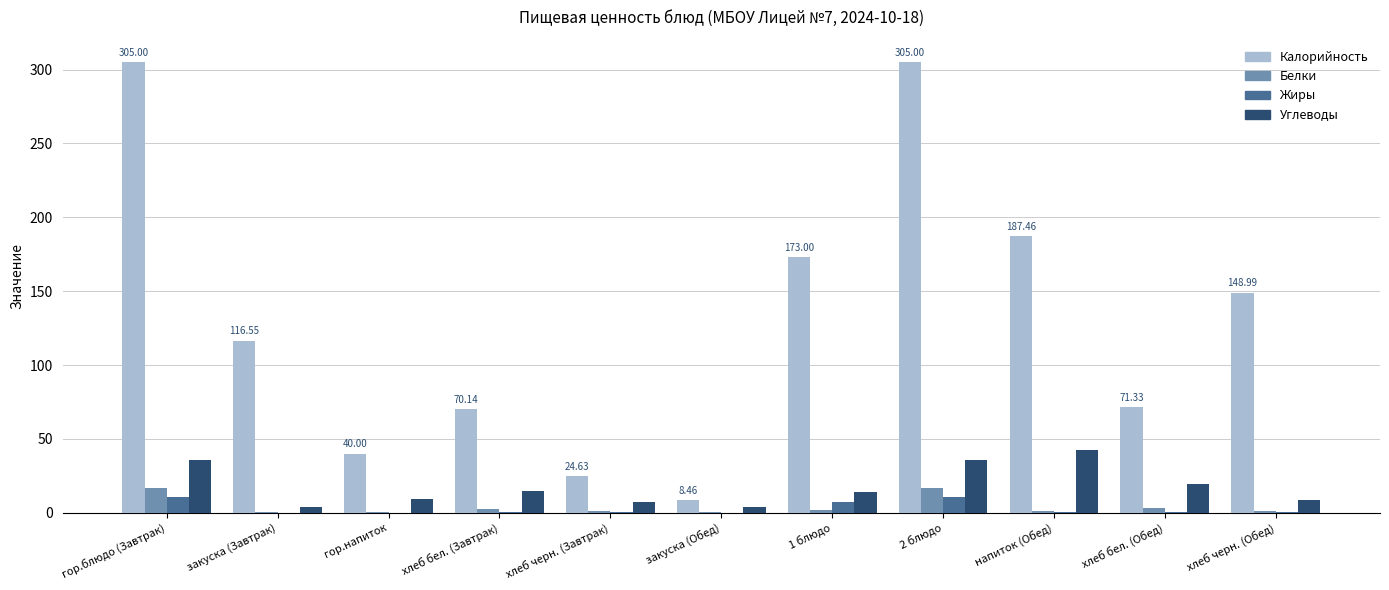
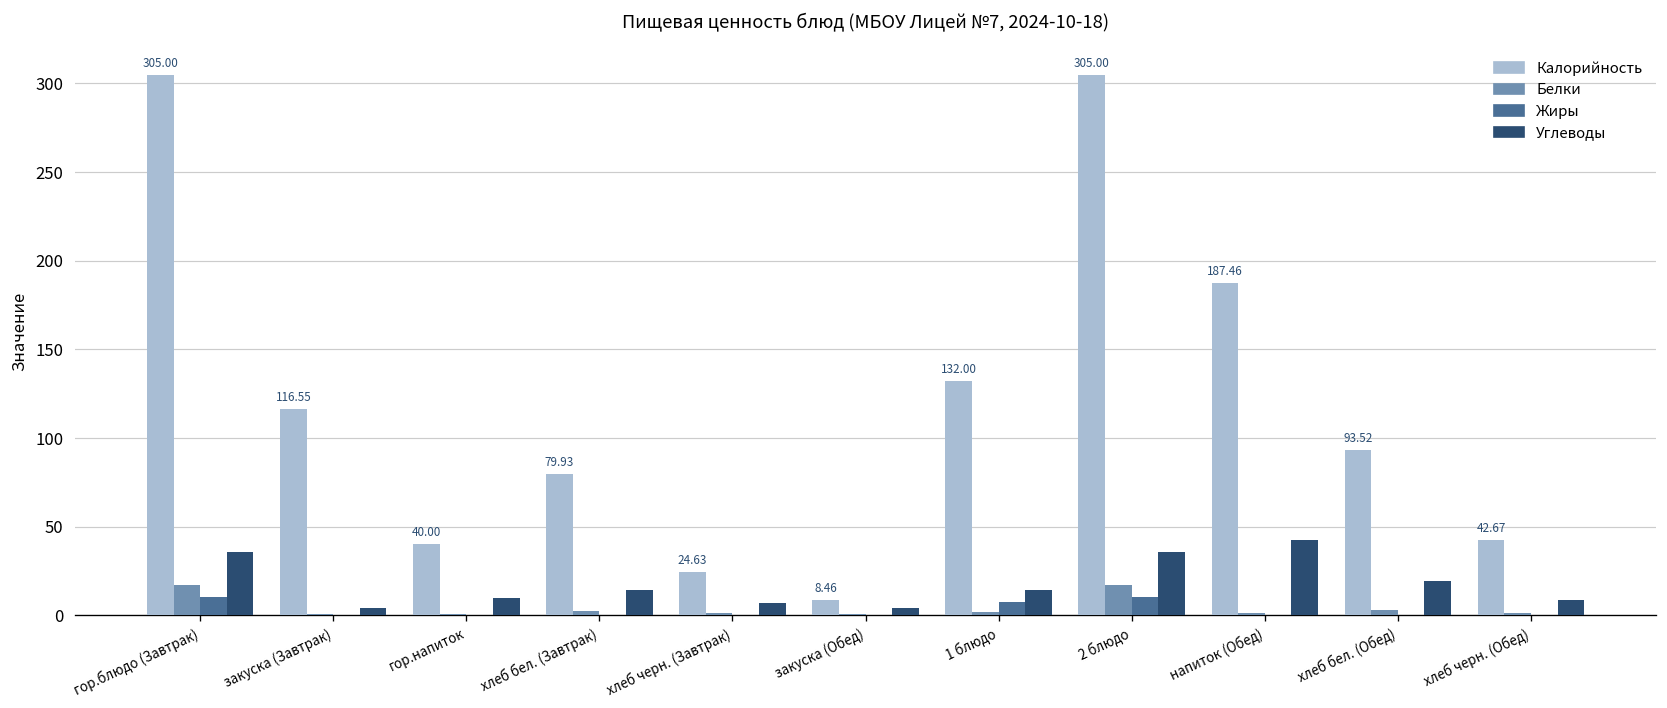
Калорийность, хлеб бел. (Завтрак): 70.14 -> 79.93
Калорийность, 1 блюдо: 173.00 -> 132.00
Калорийность, хлеб бел. (Обед): 71.33 -> 93.52
Калорийность, хлеб черн. (Обед): 148.99 -> 42.67
